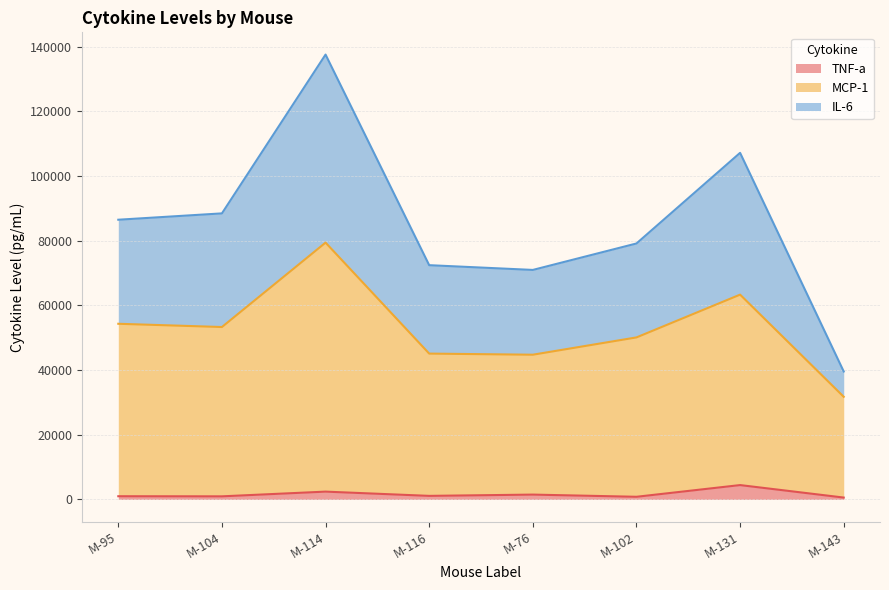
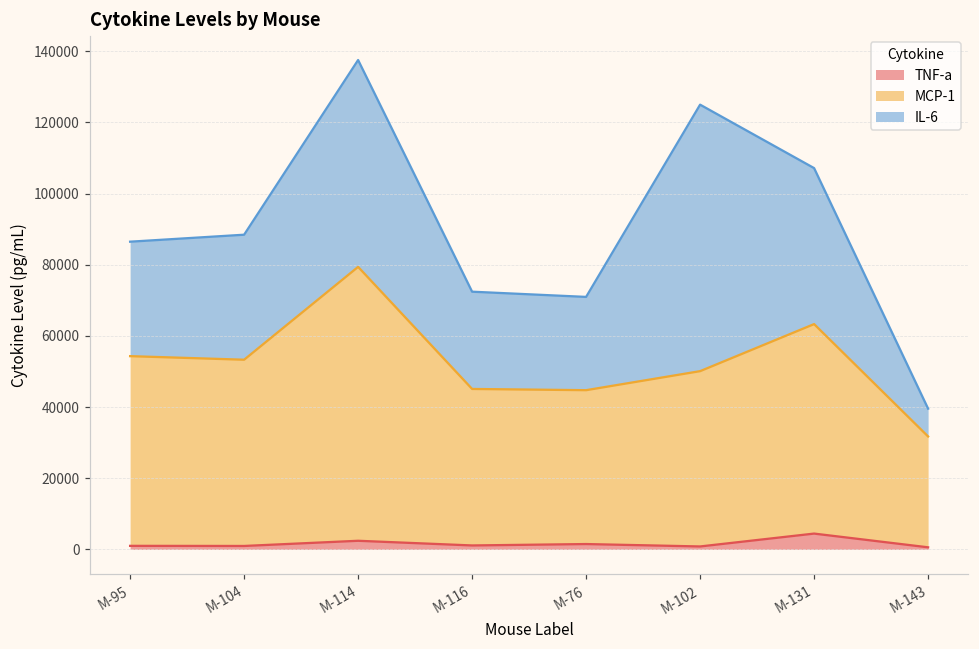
IL-6, M-102: 29000 -> 75000
